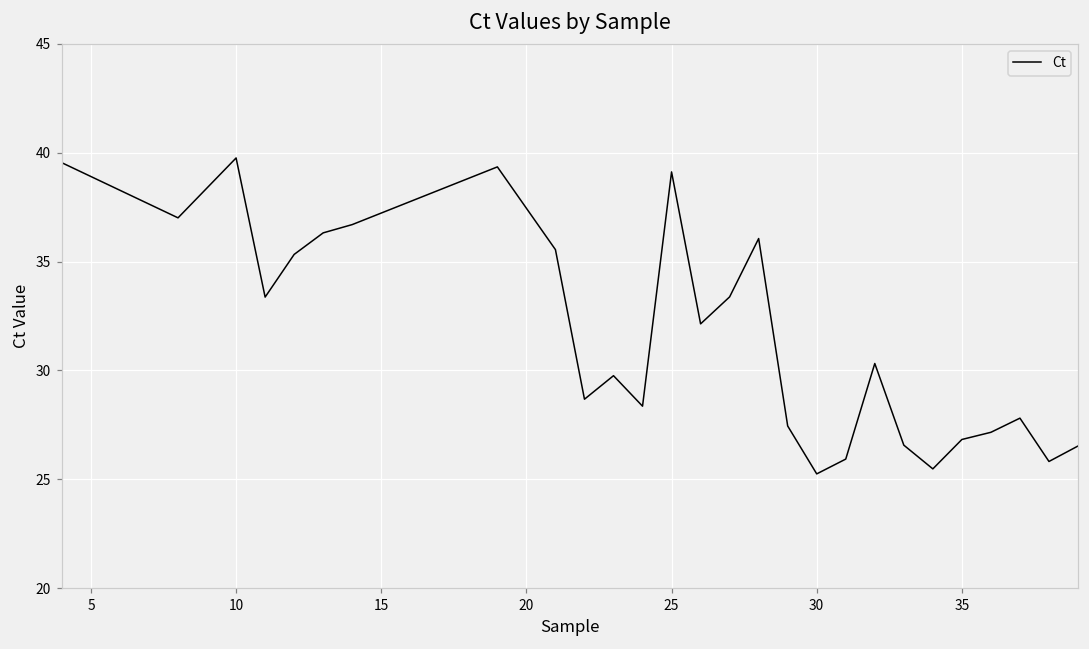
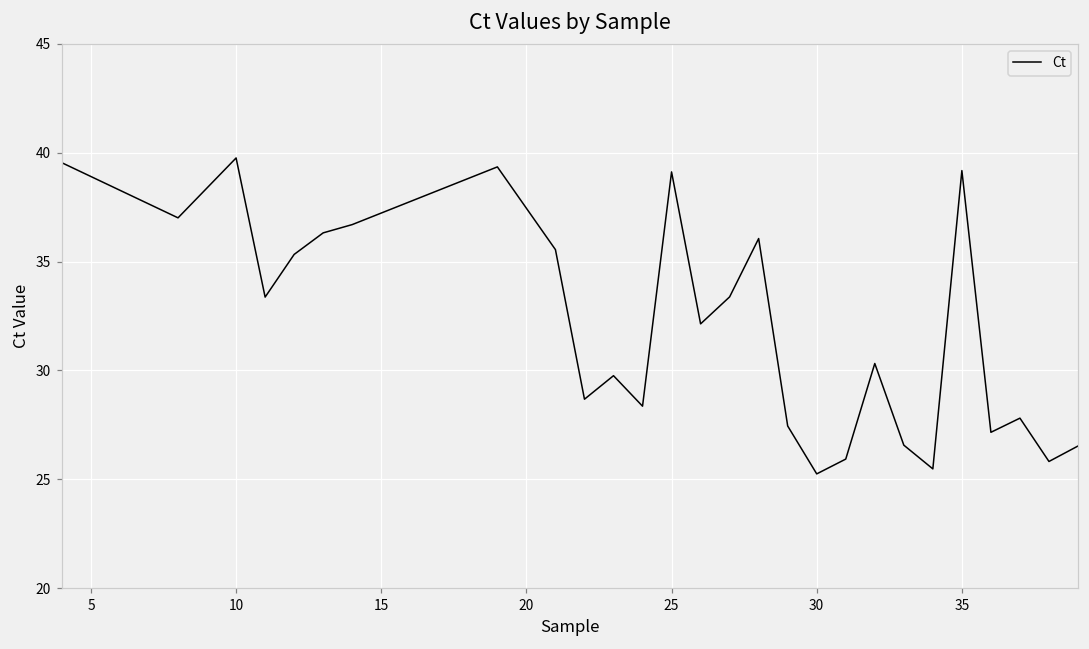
35: 26.8 -> 39.2
